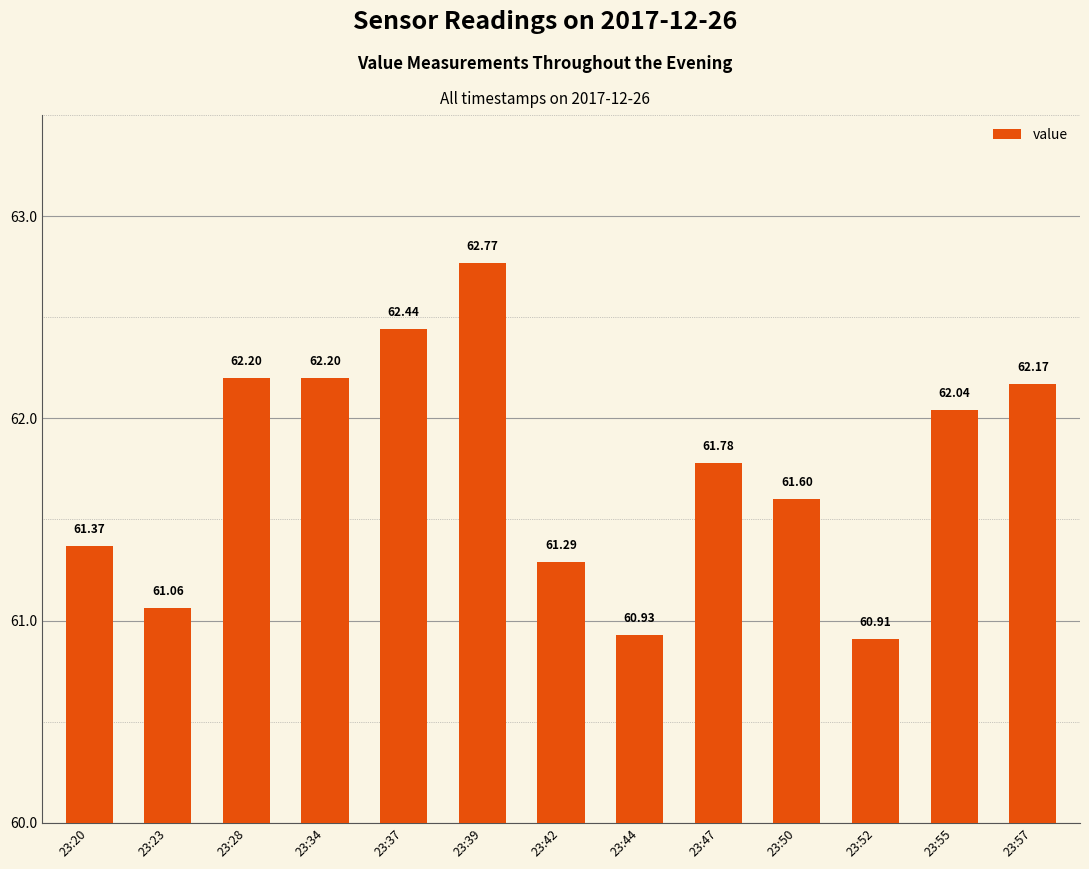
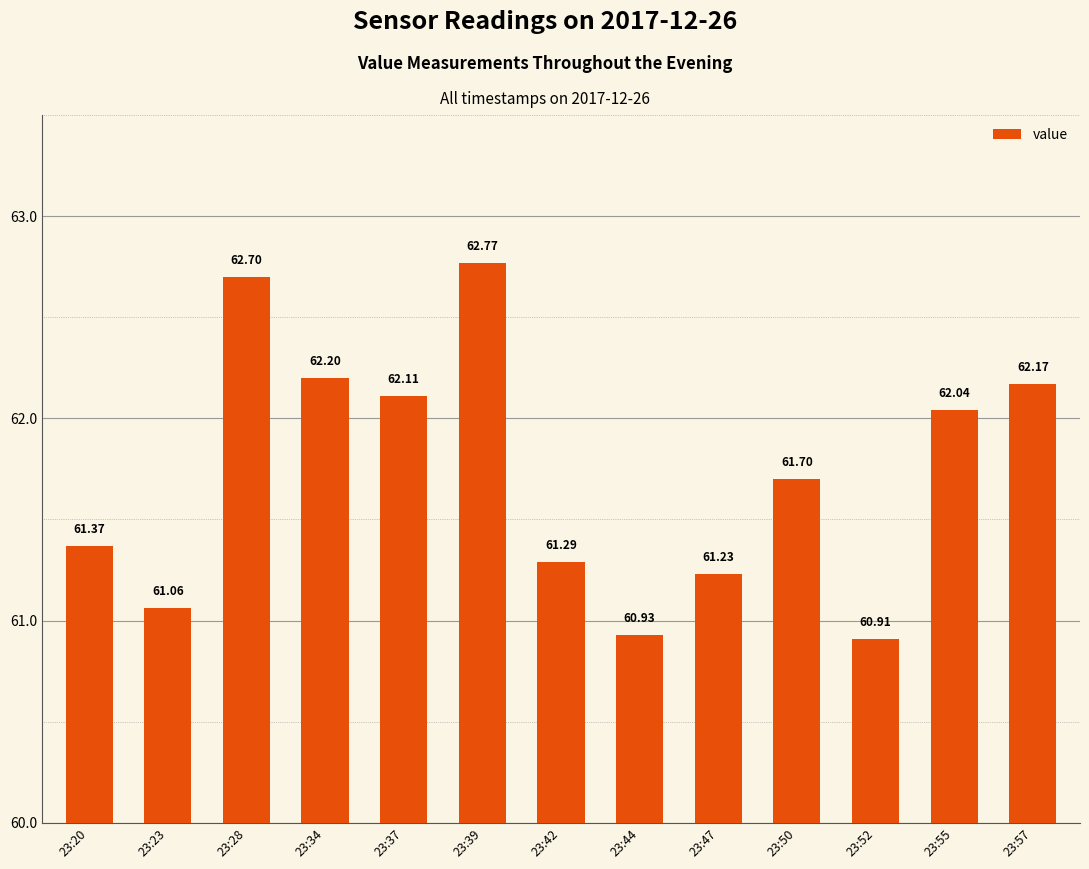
23:28: 62.20 -> 62.70
23:37: 62.44 -> 62.11
23:47: 61.78 -> 61.23
23:50: 61.60 -> 61.70
